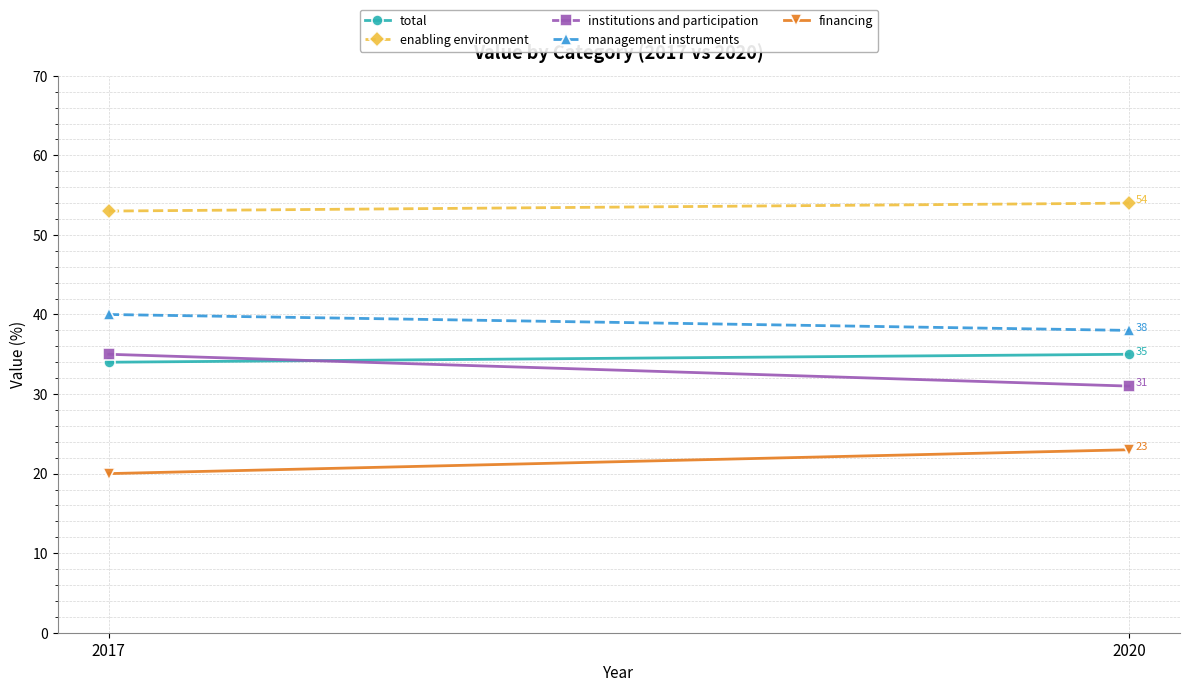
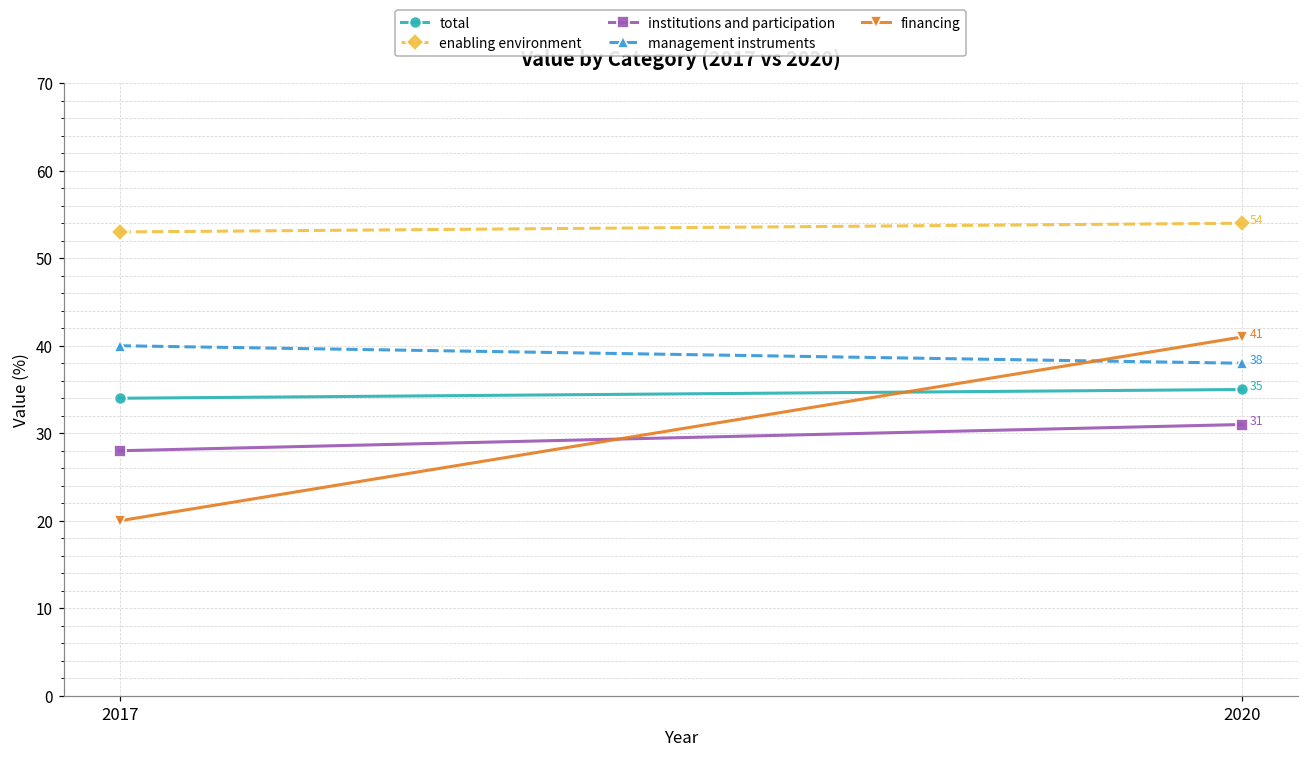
institutions and participation, 2017: 35 -> 28
financing, 2020: 23 -> 41
